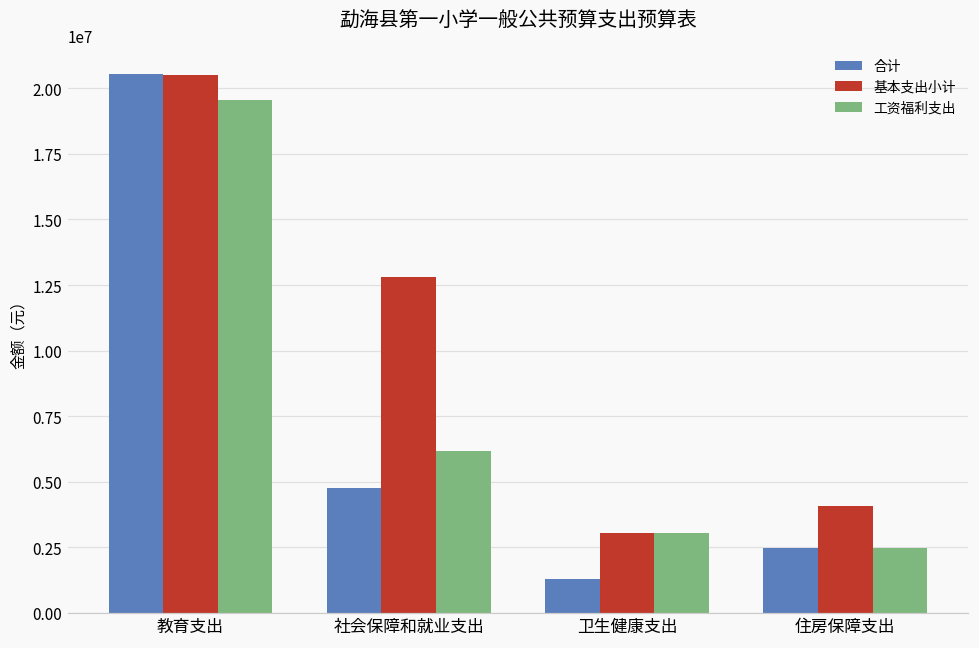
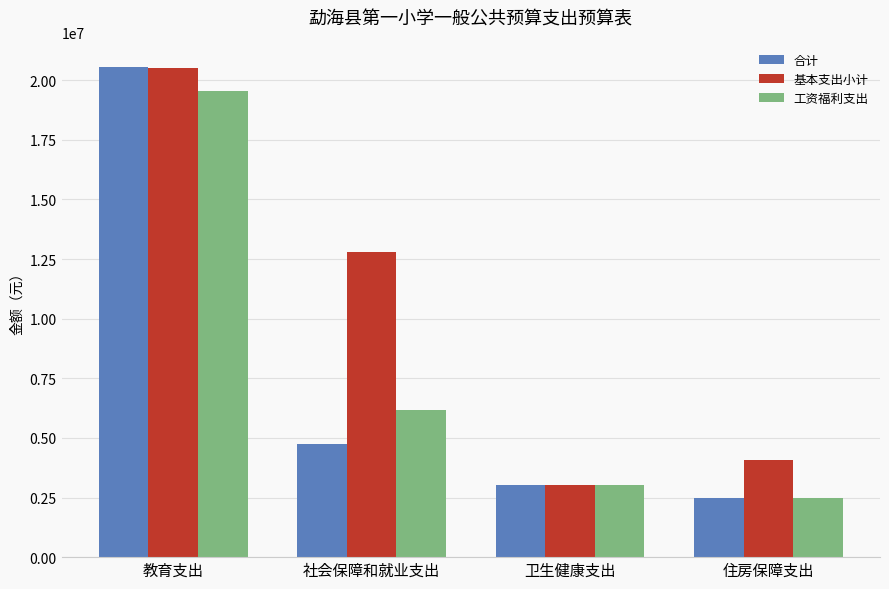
合计, 卫生健康支出: 1300000 -> 3000000
